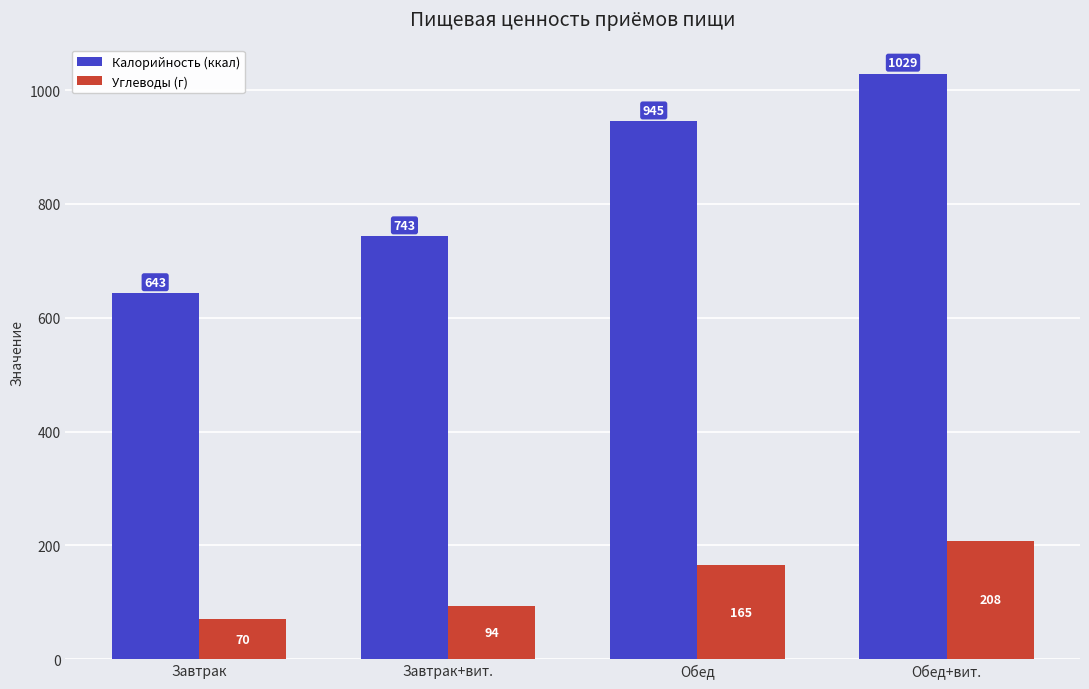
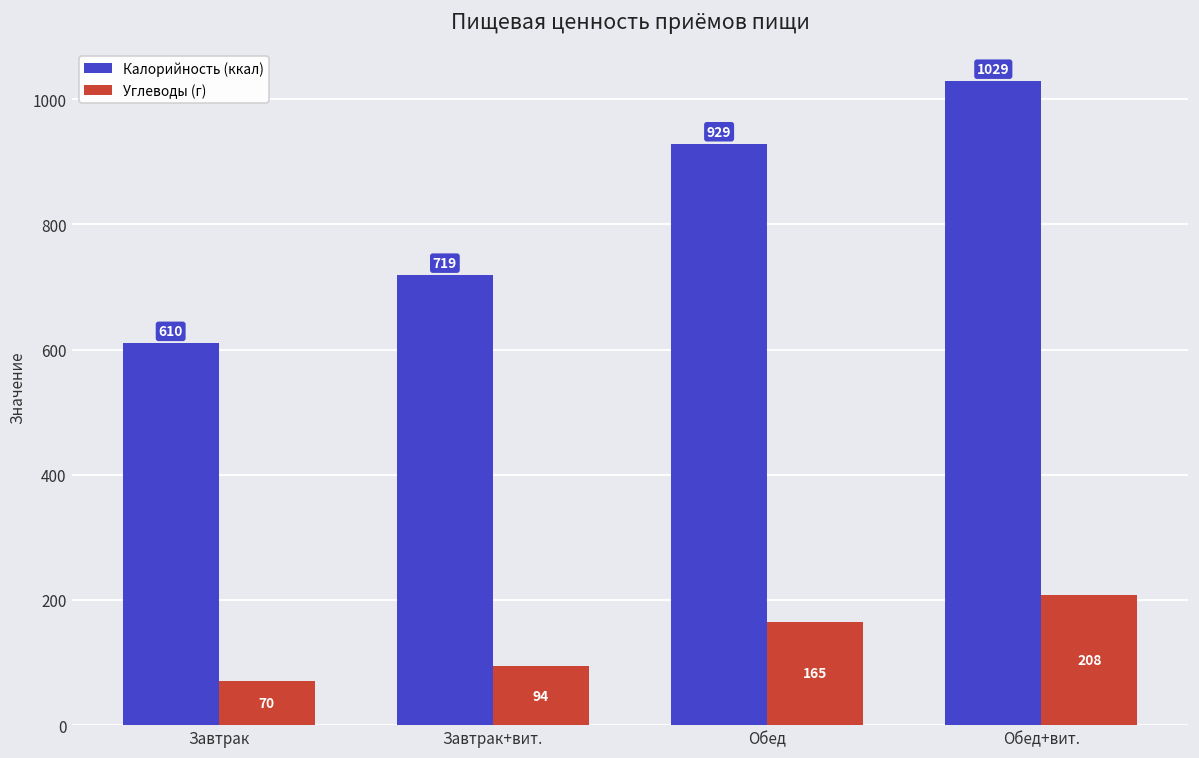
Калорийность (ккал), Завтрак: 643 -> 610
Калорийность (ккал), Завтрак+вит.: 743 -> 719
Калорийность (ккал), Обед: 945 -> 929
